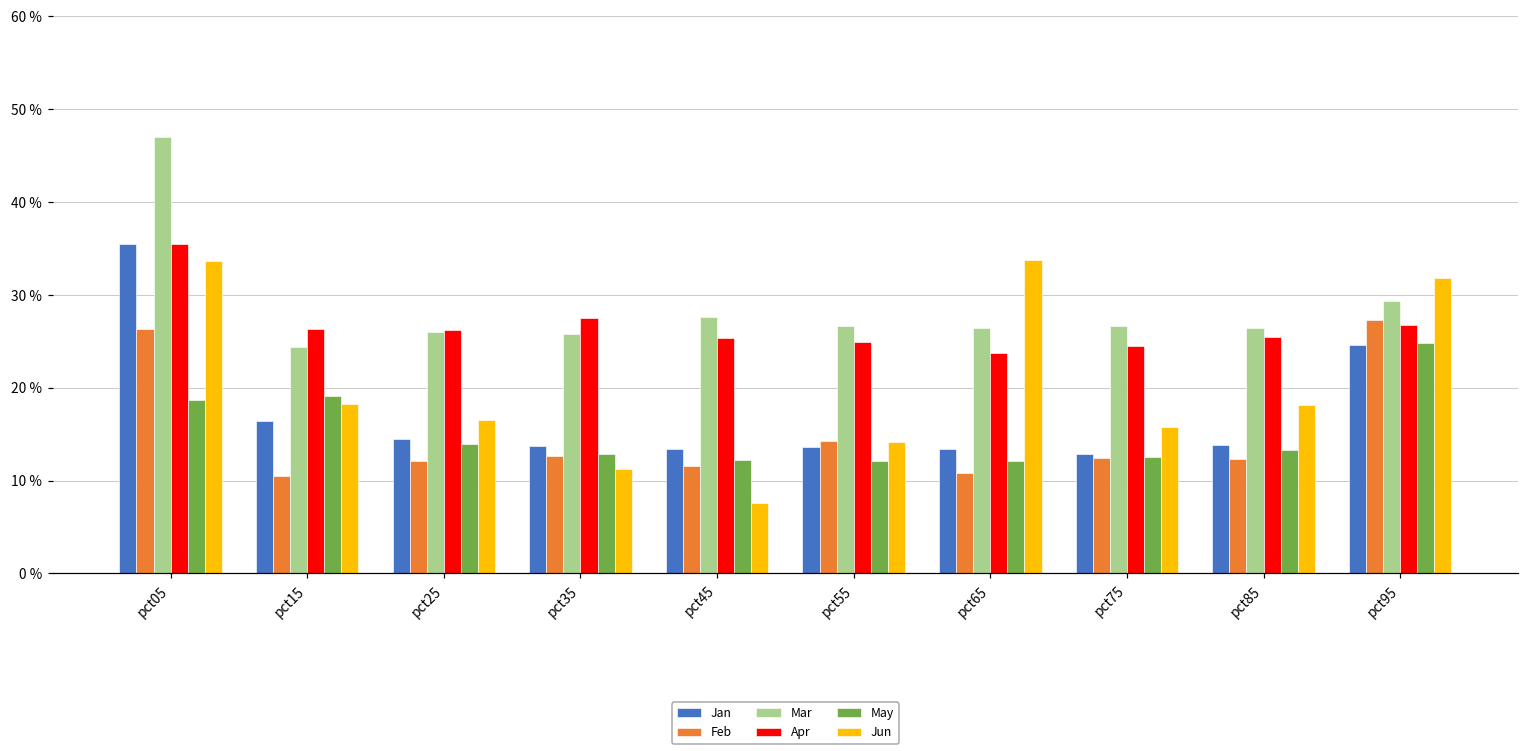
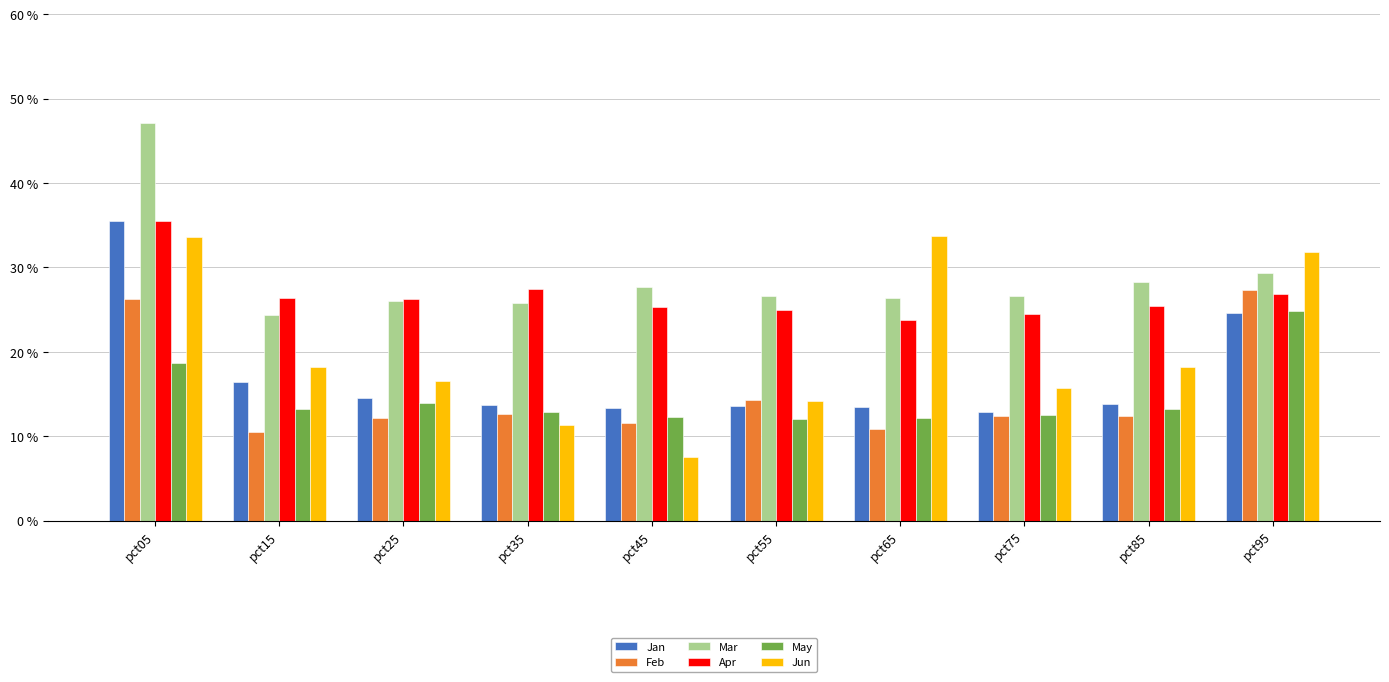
May, pct15: 19 % -> 13 %
Mar, pct85: 26 % -> 28 %
